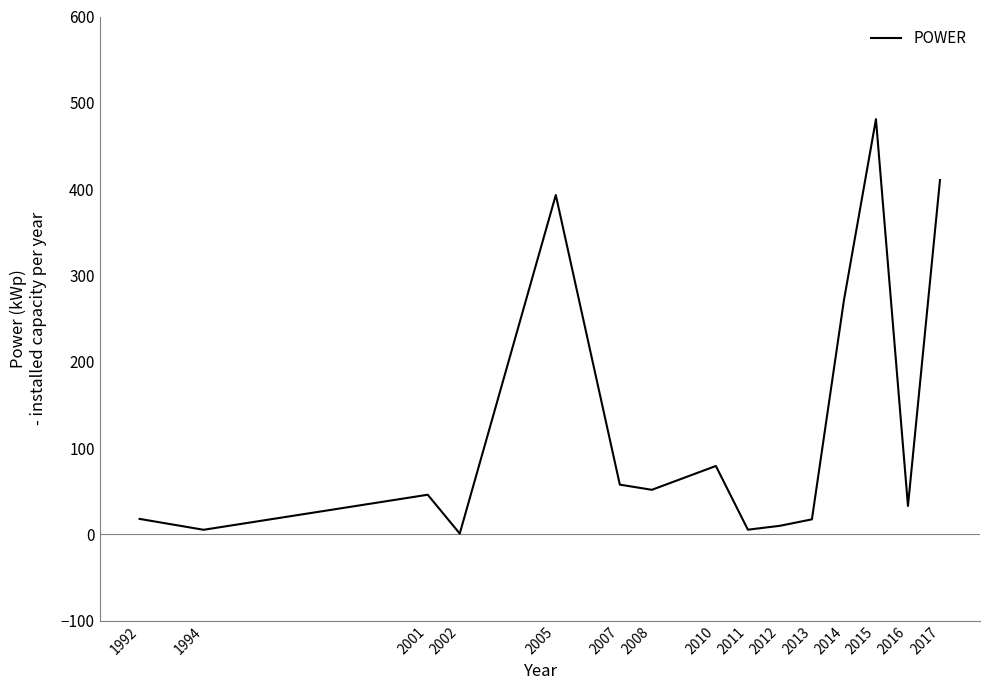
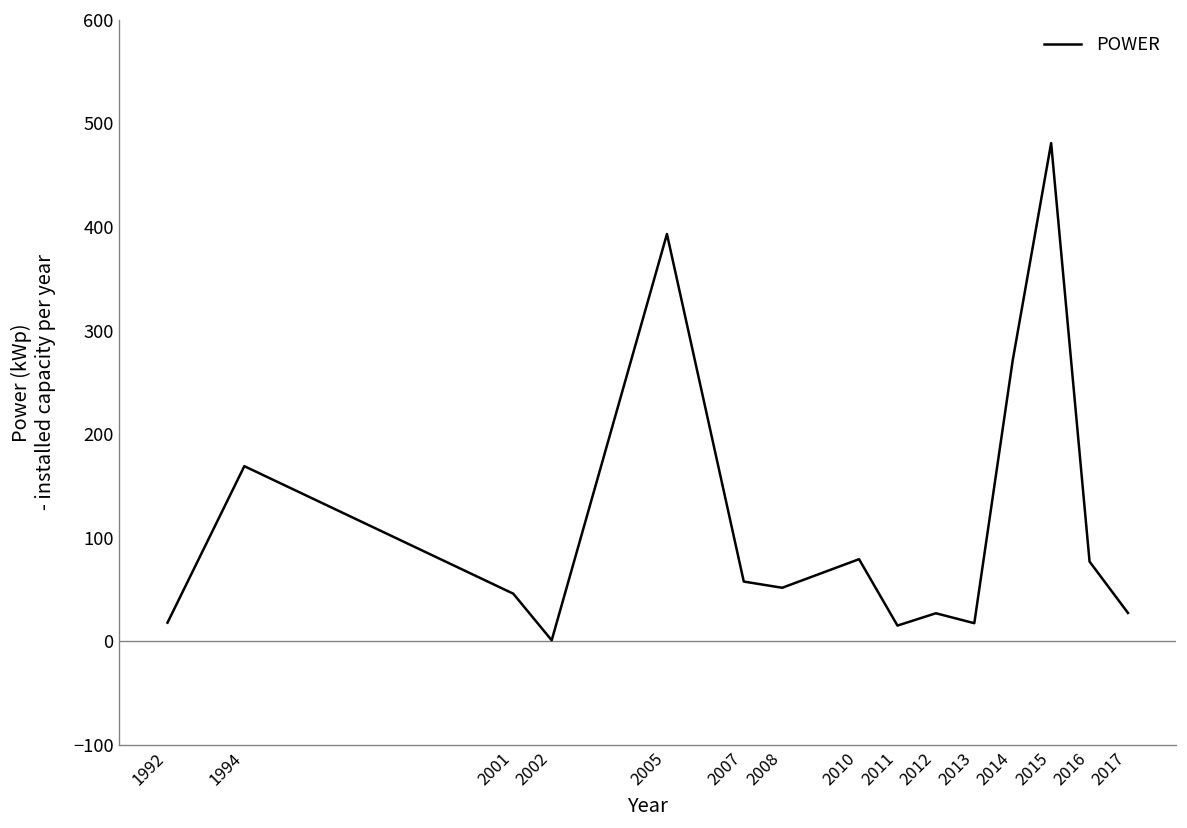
1994: 10 -> 170
2011: 10 -> 20
2012: 10 -> 30
2016: 30 -> 80
2017: 410 -> 30
